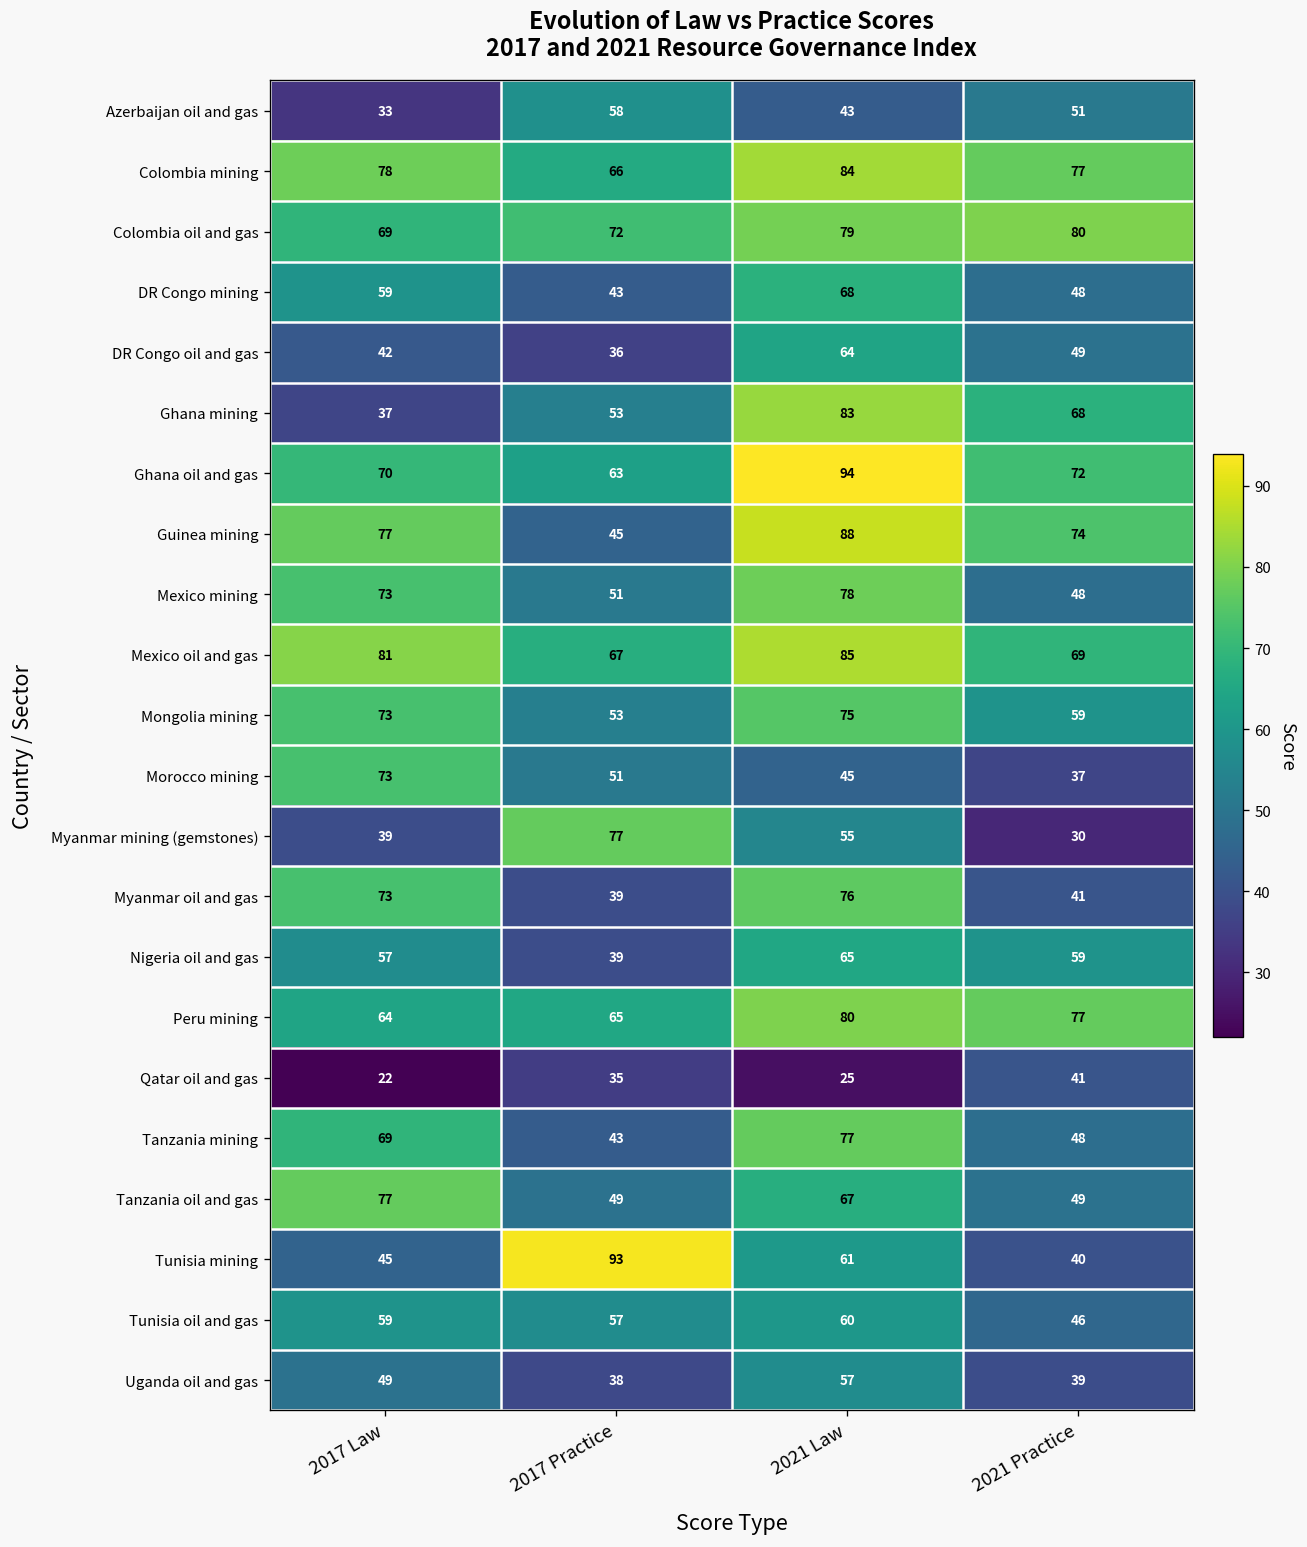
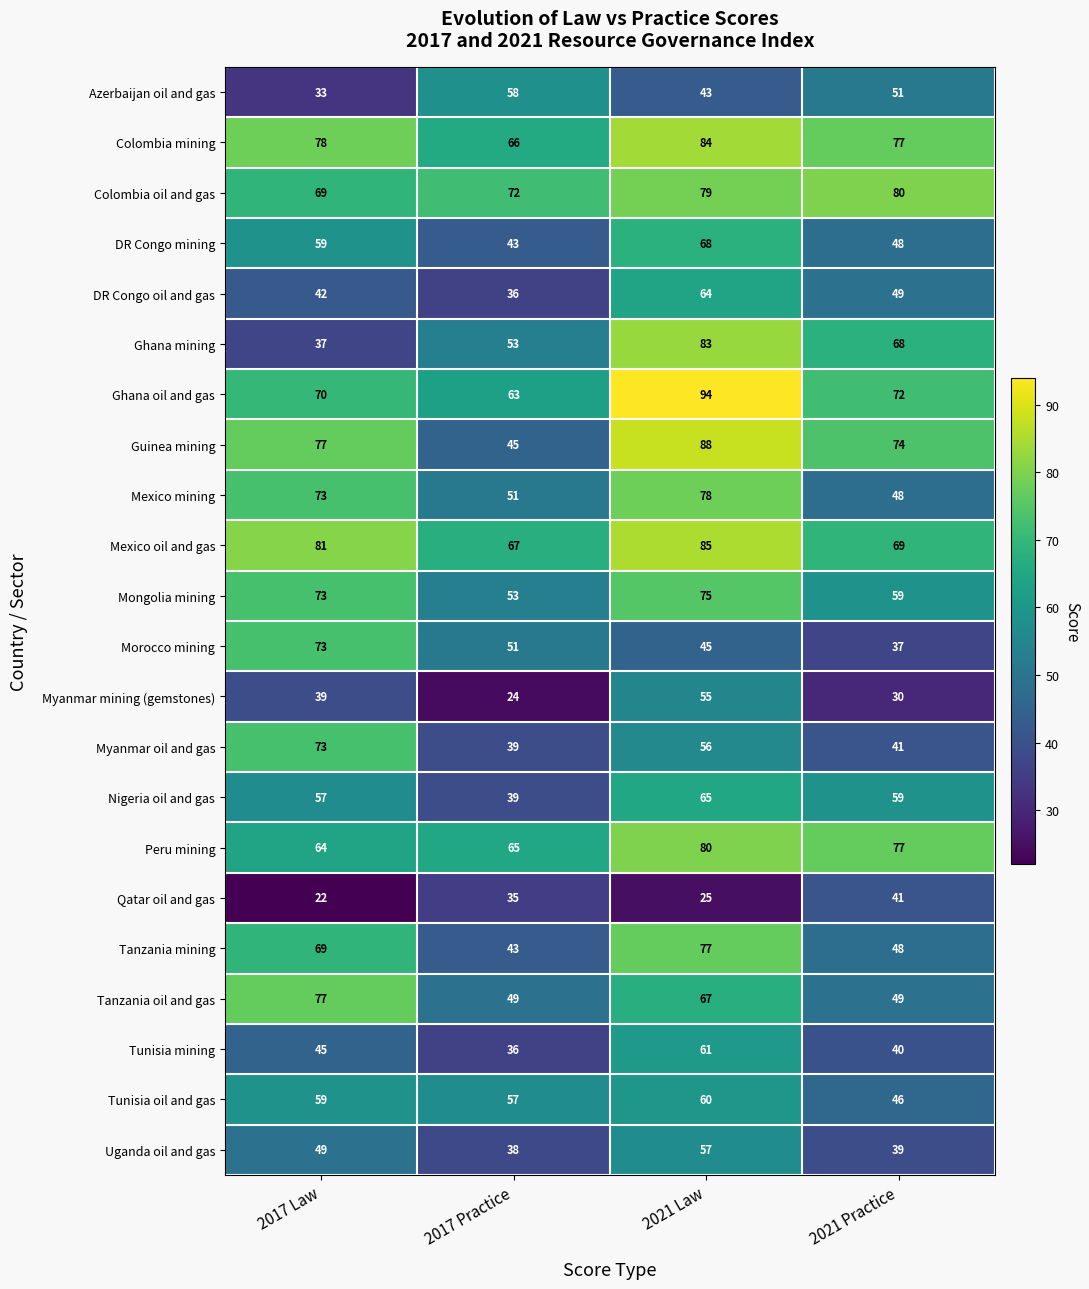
Myanmar mining (gemstones), 2017 Practice: 77 -> 24
Myanmar oil and gas, 2021 Law: 76 -> 56
Tunisia mining, 2017 Practice: 93 -> 36
